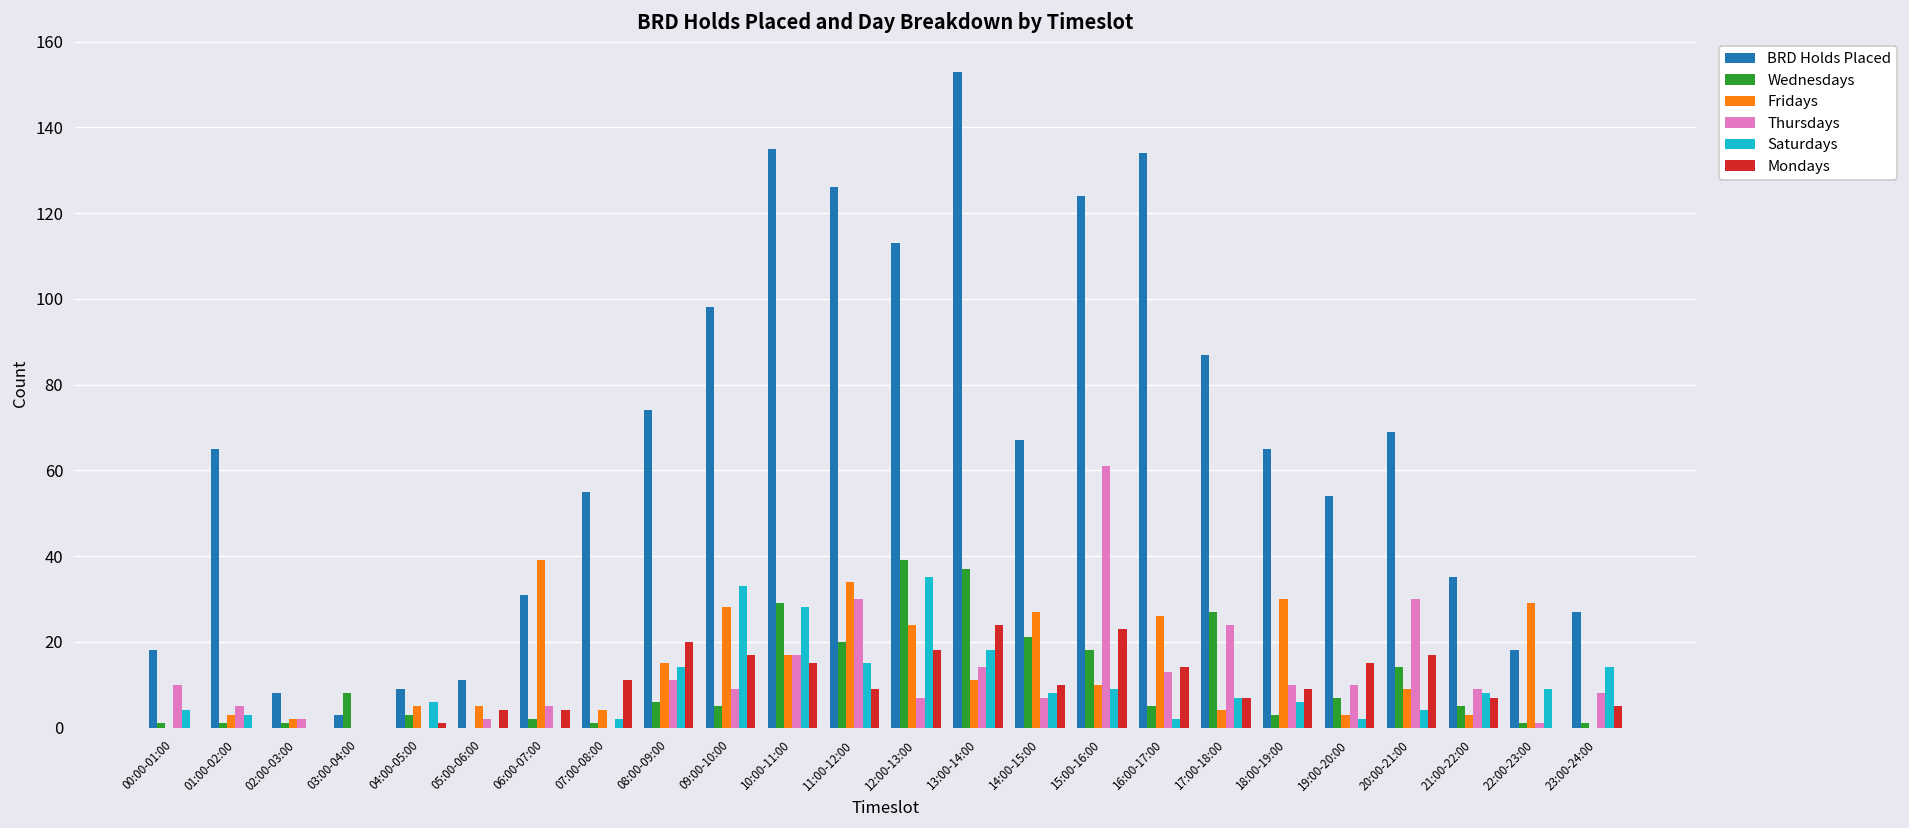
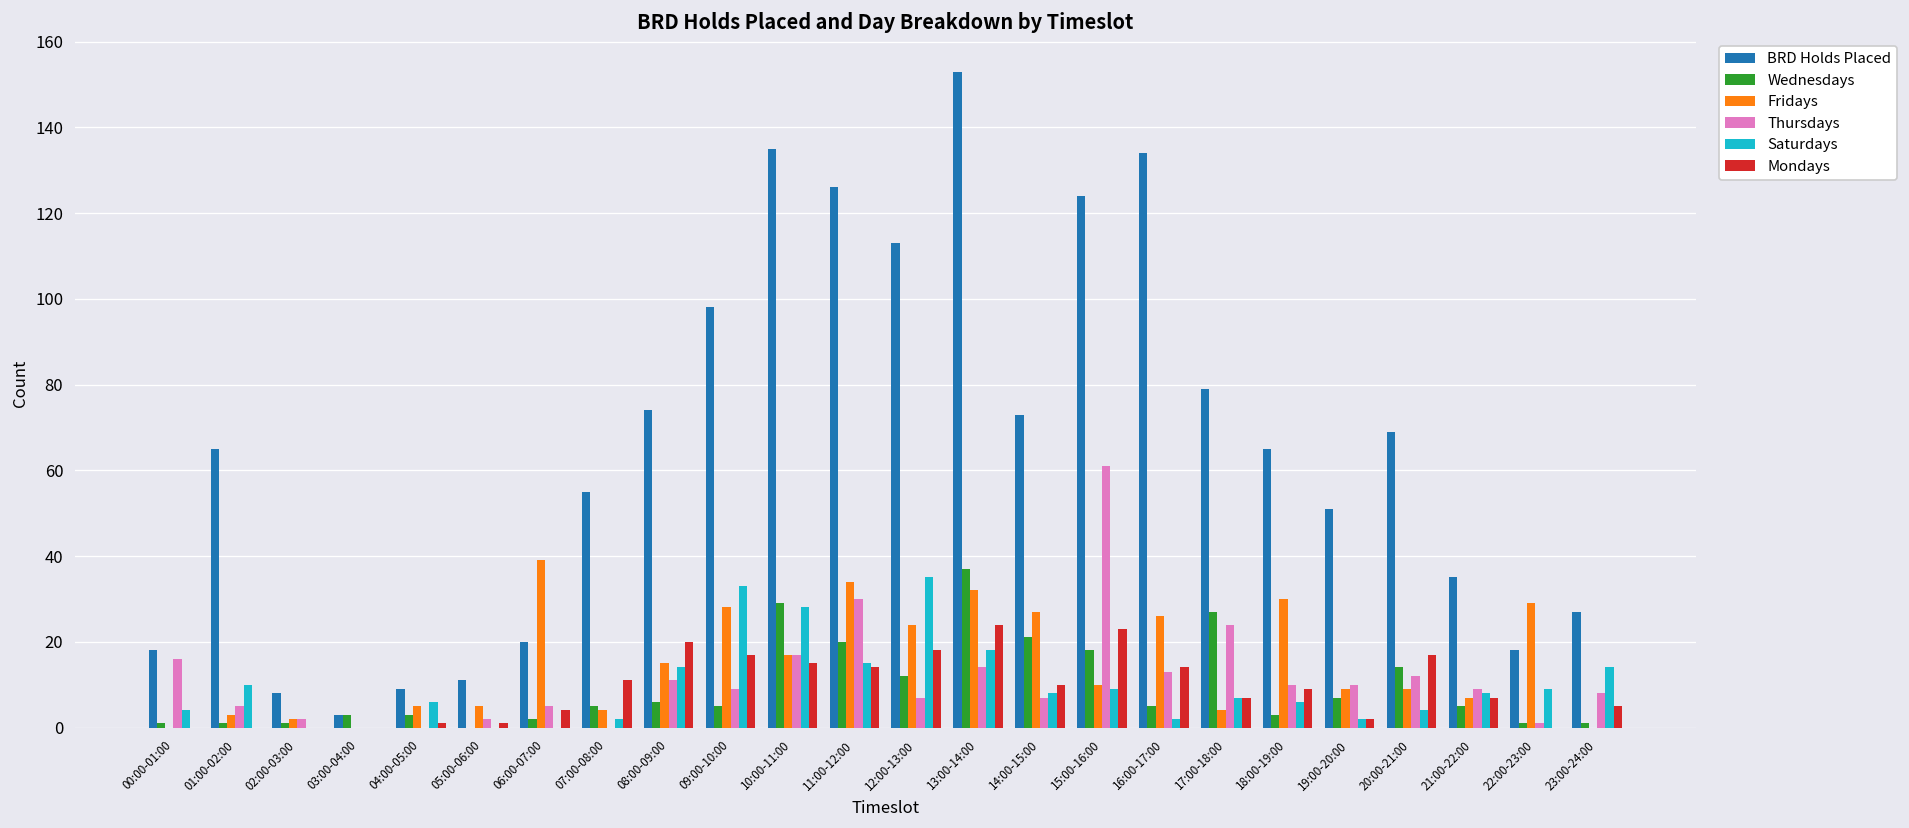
Thursdays, 00:00-01:00: 10 -> 16
Saturdays, 01:00-02:00: 3 -> 10
Wednesdays, 03:00-04:00: 8 -> 3
Mondays, 05:00-06:00: 4 -> 1
BRD Holds Placed, 06:00-07:00: 31 -> 20
Wednesdays, 07:00-08:00: 1 -> 5
Mondays, 11:00-12:00: 9 -> 14
Wednesdays, 12:00-13:00: 39 -> 12
Fridays, 13:00-14:00: 11 -> 32
BRD Holds Placed, 14:00-15:00: 67 -> 73
BRD Holds Placed, 17:00-18:00: 87 -> 79
BRD Holds Placed, 19:00-20:00: 54 -> 51
Fridays, 19:00-20:00: 3 -> 9
Mondays, 19:00-20:00: 15 -> 2
Thursdays, 20:00-21:00: 30 -> 12
Fridays, 21:00-22:00: 3 -> 7
